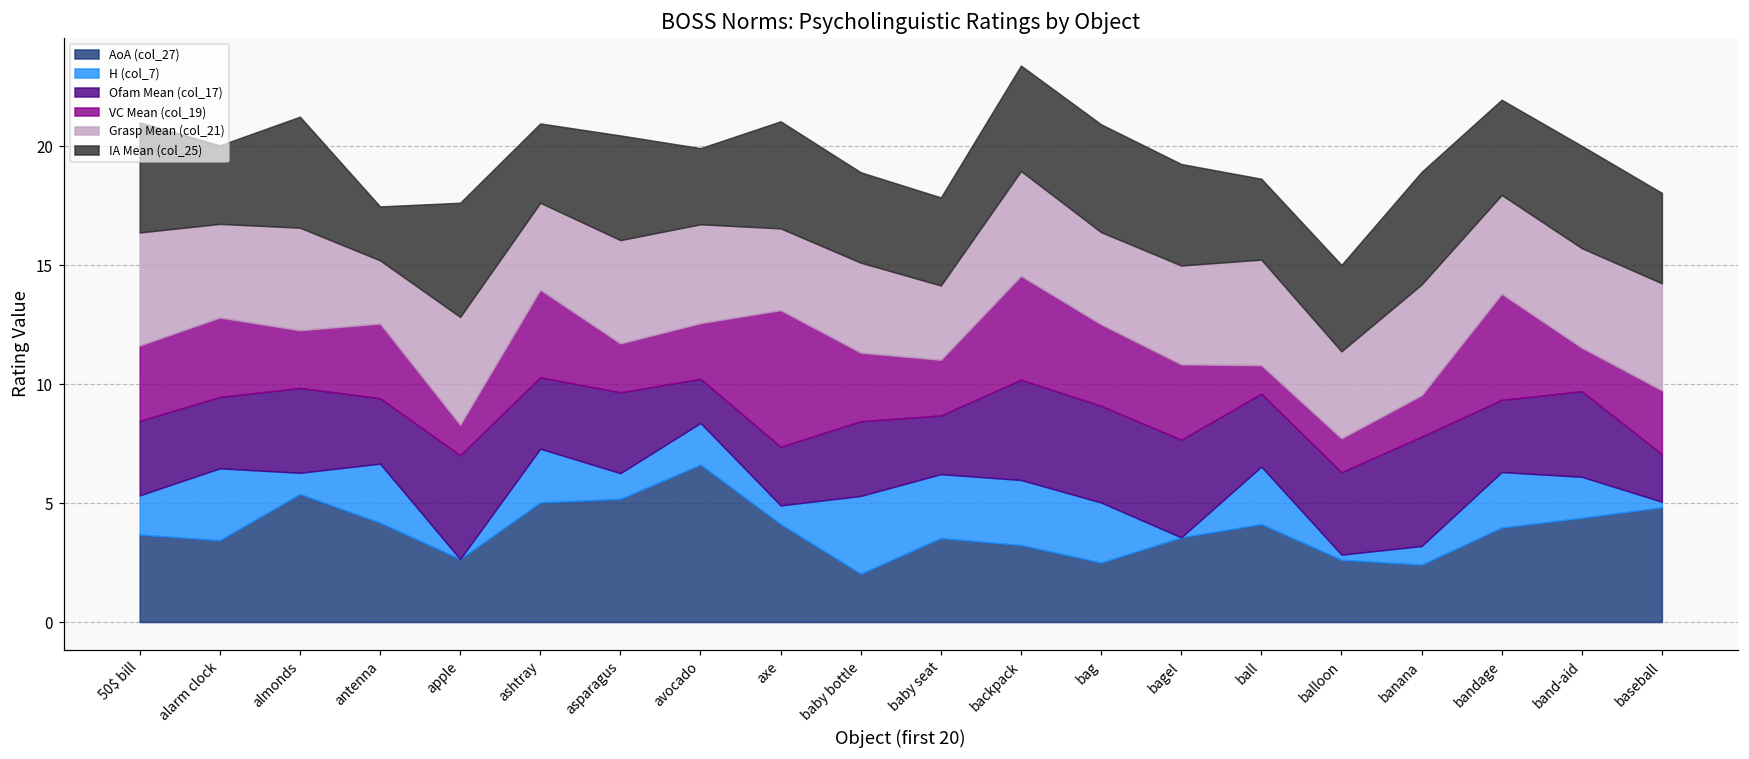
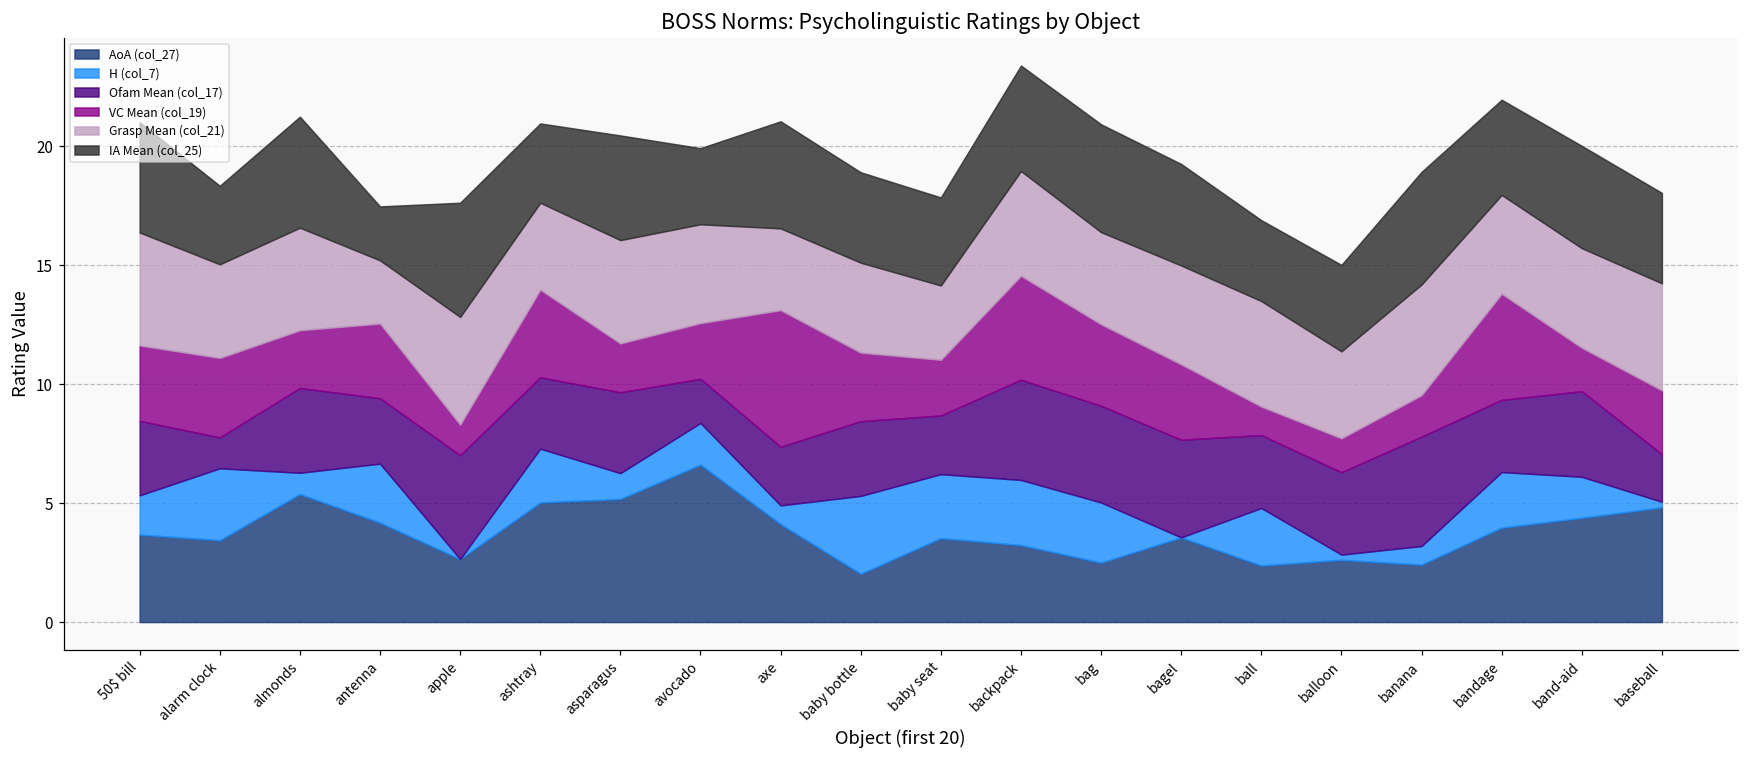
Ofam Mean (col_17), alarm clock: 3.0 -> 1.3
AoA (col_27), ball: 4.1 -> 2.4
